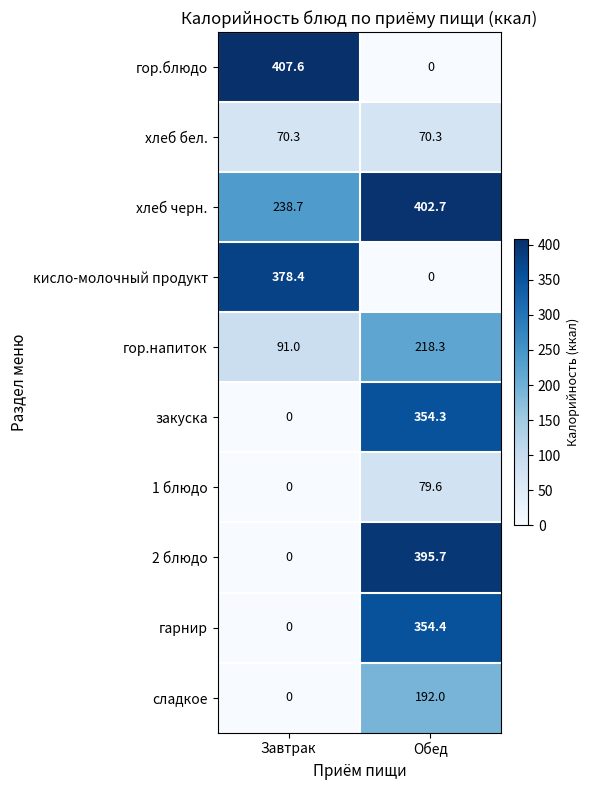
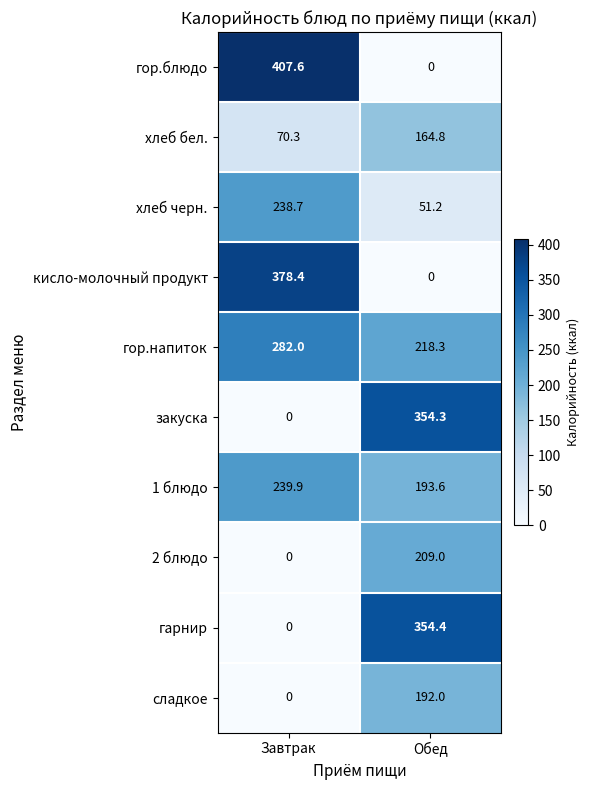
хлеб бел., Обед: 70.3 -> 164.8
хлеб черн., Обед: 402.7 -> 51.2
гор.напиток, Завтрак: 91.0 -> 282.0
1 блюдо, Завтрак: 0 -> 239.9
1 блюдо, Обед: 79.6 -> 193.6
2 блюдо, Обед: 395.7 -> 209.0
